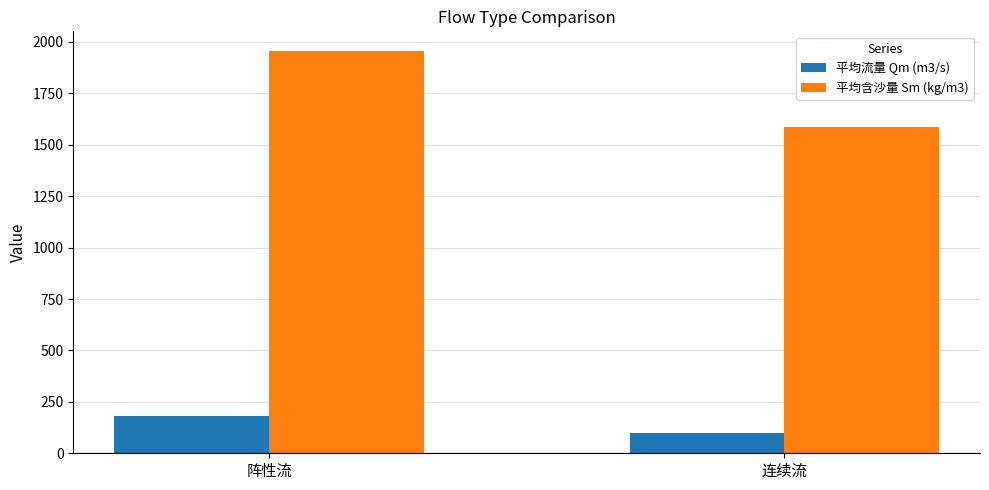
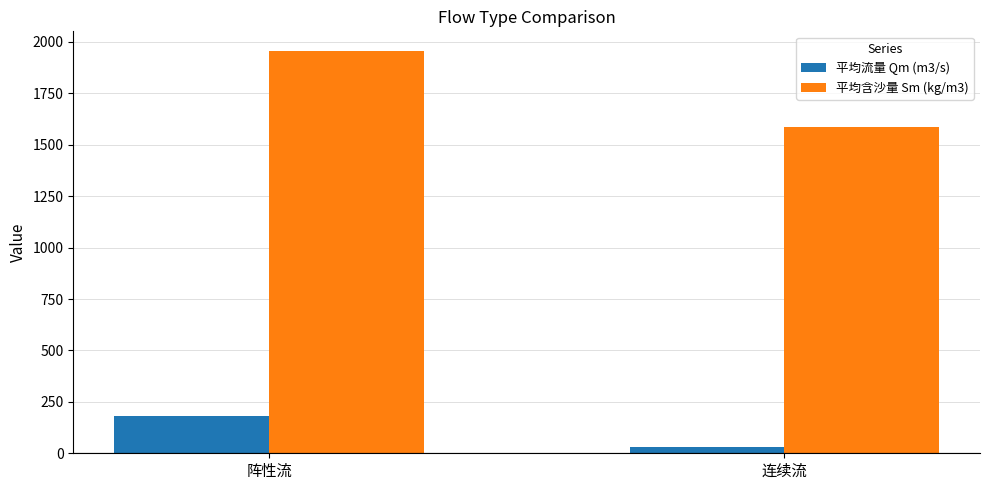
平均流量 Qm (m3/s), 连续流: 100 -> 30
